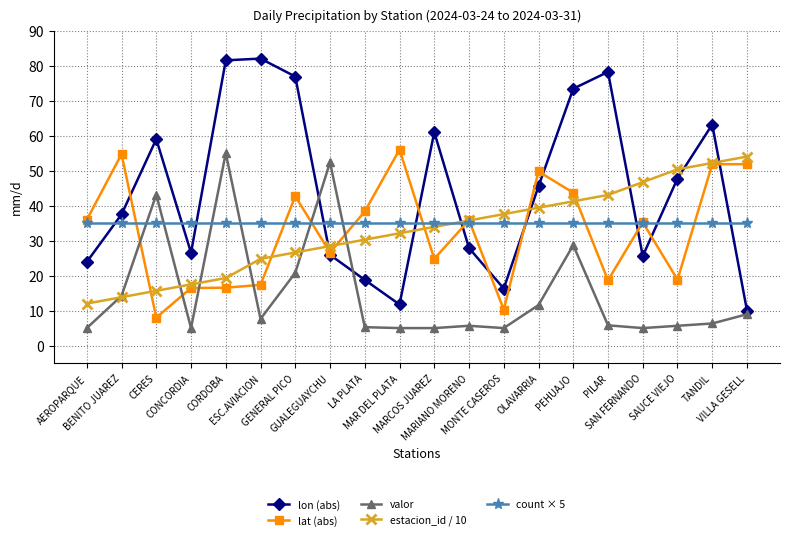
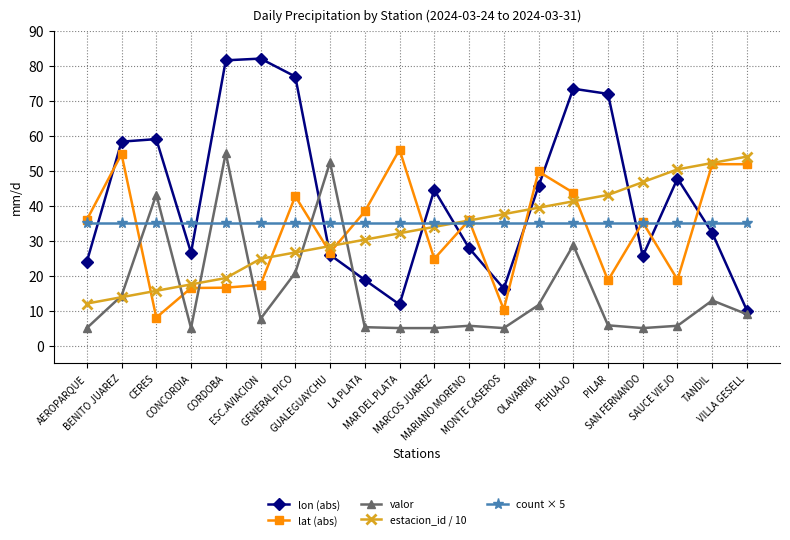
lon (abs), BENITO JUAREZ: 37 -> 58
lon (abs), MARCOS JUAREZ: 61 -> 44
lon (abs), PILAR: 78 -> 72
lon (abs), TANDIL: 63 -> 32
valor, TANDIL: 6 -> 13
